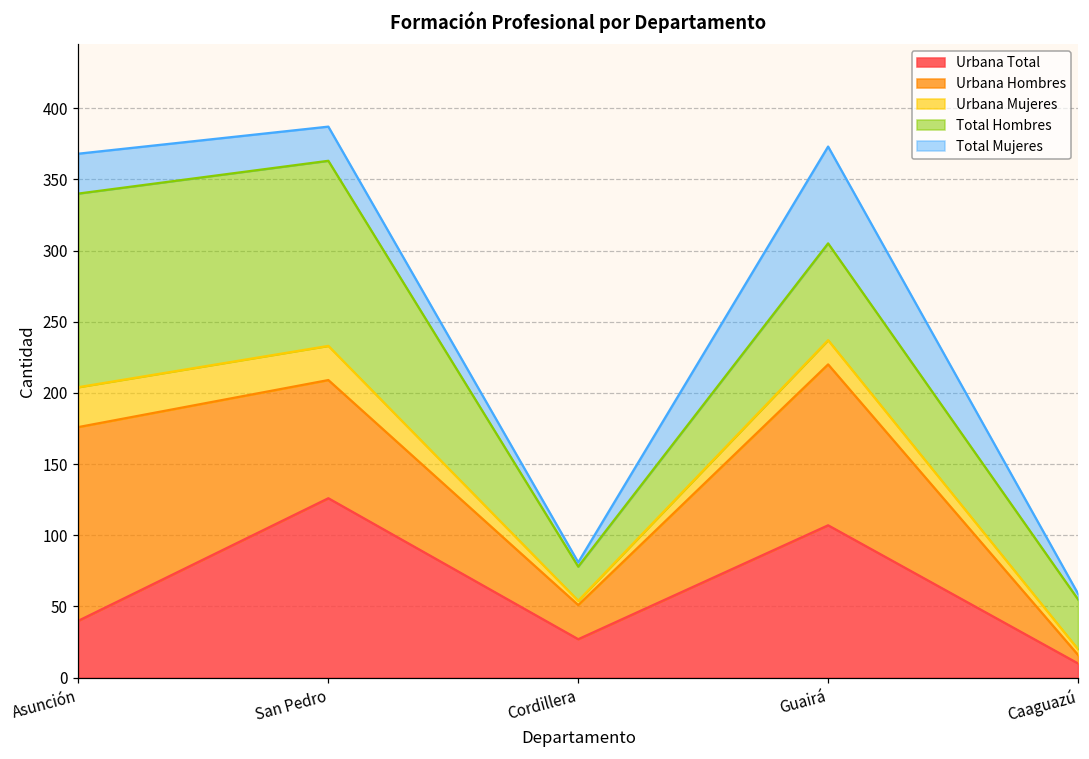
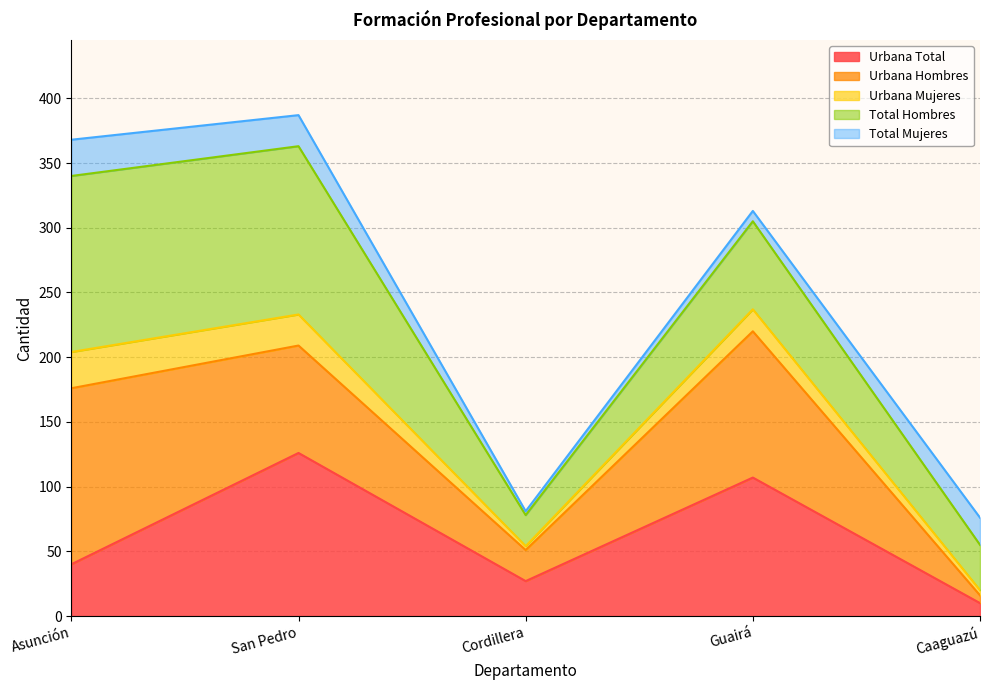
Total Mujeres, Guairá: 68 -> 8
Total Mujeres, Caaguazú: 4 -> 21
